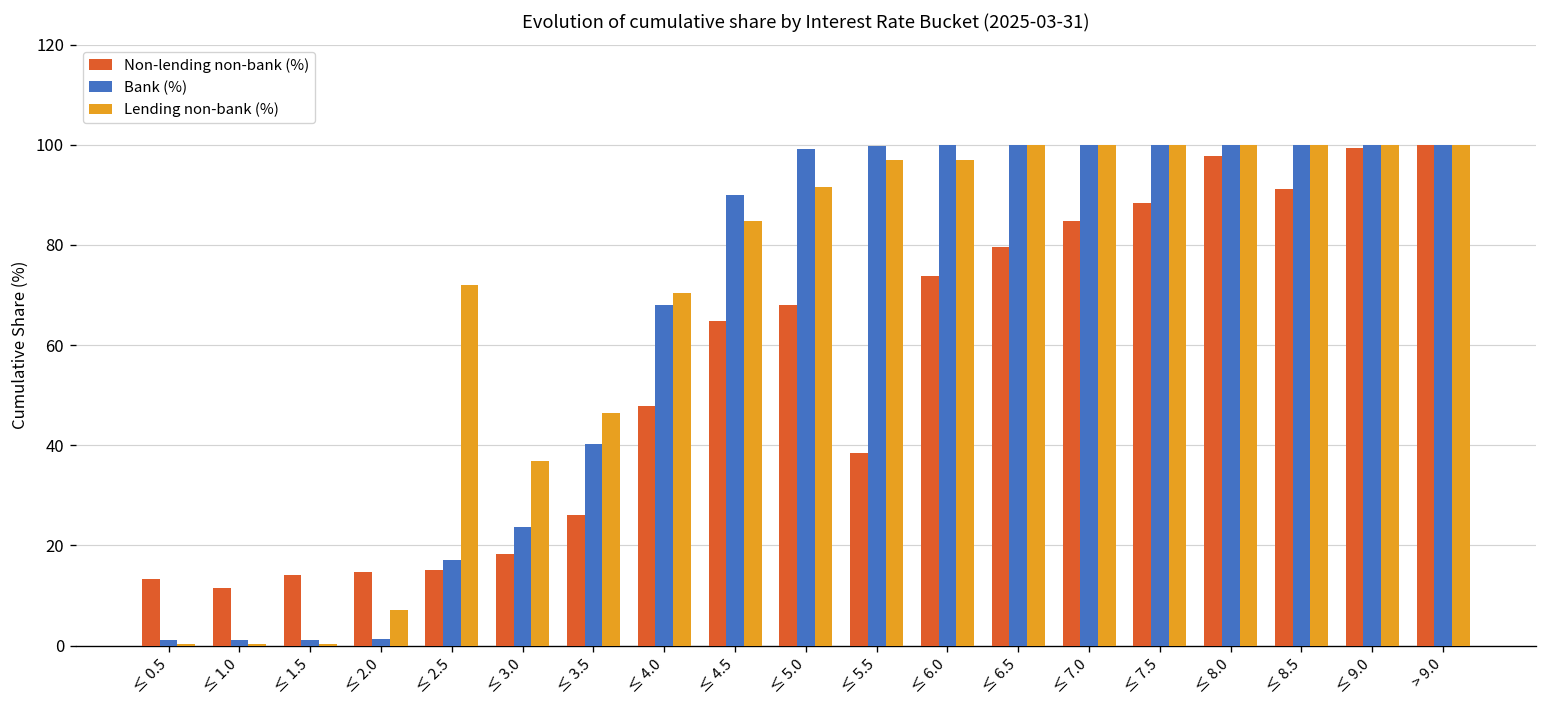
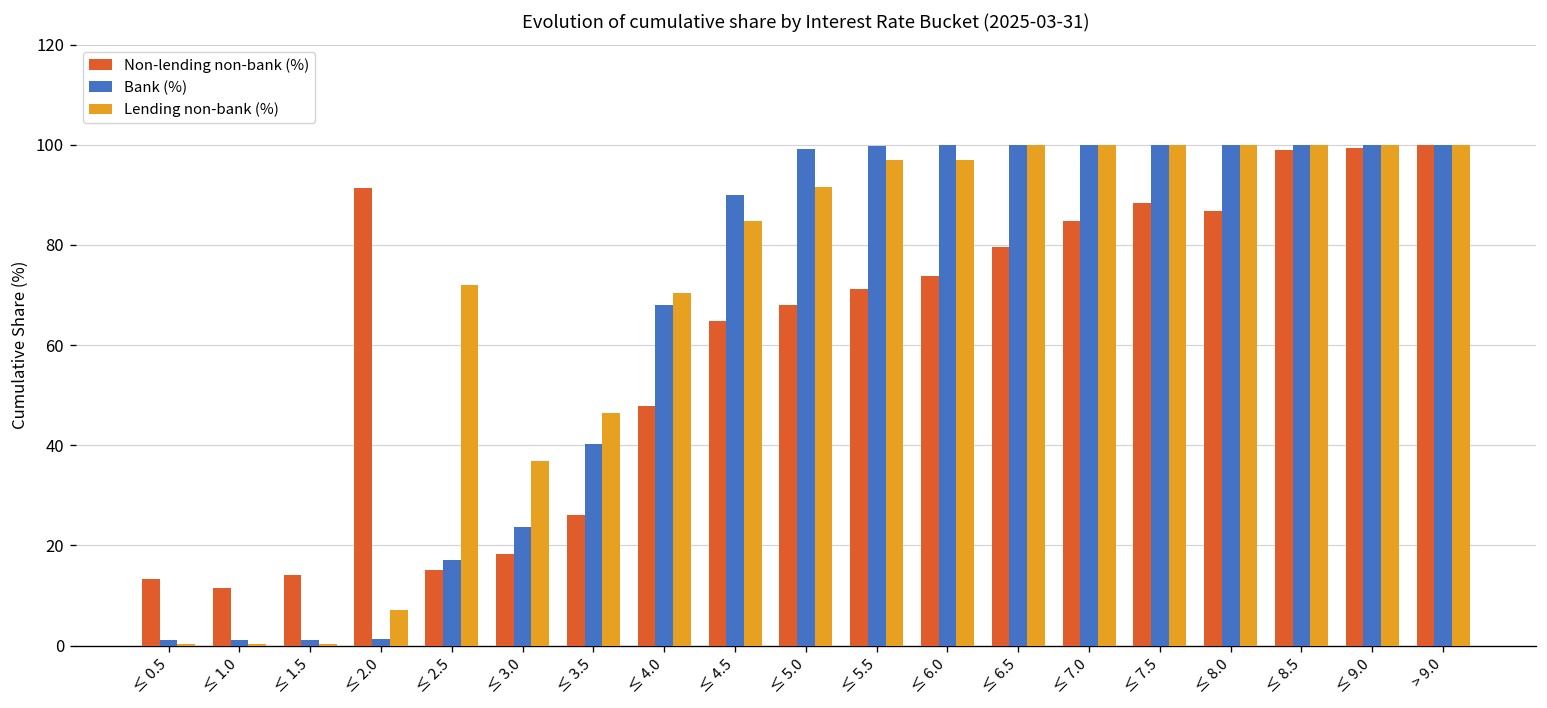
Non-lending non-bank (%), ≤ 2.0: 15 -> 91
Non-lending non-bank (%), ≤ 5.5: 39 -> 71
Non-lending non-bank (%), ≤ 8.0: 98 -> 87
Non-lending non-bank (%), ≤ 8.5: 91 -> 99
